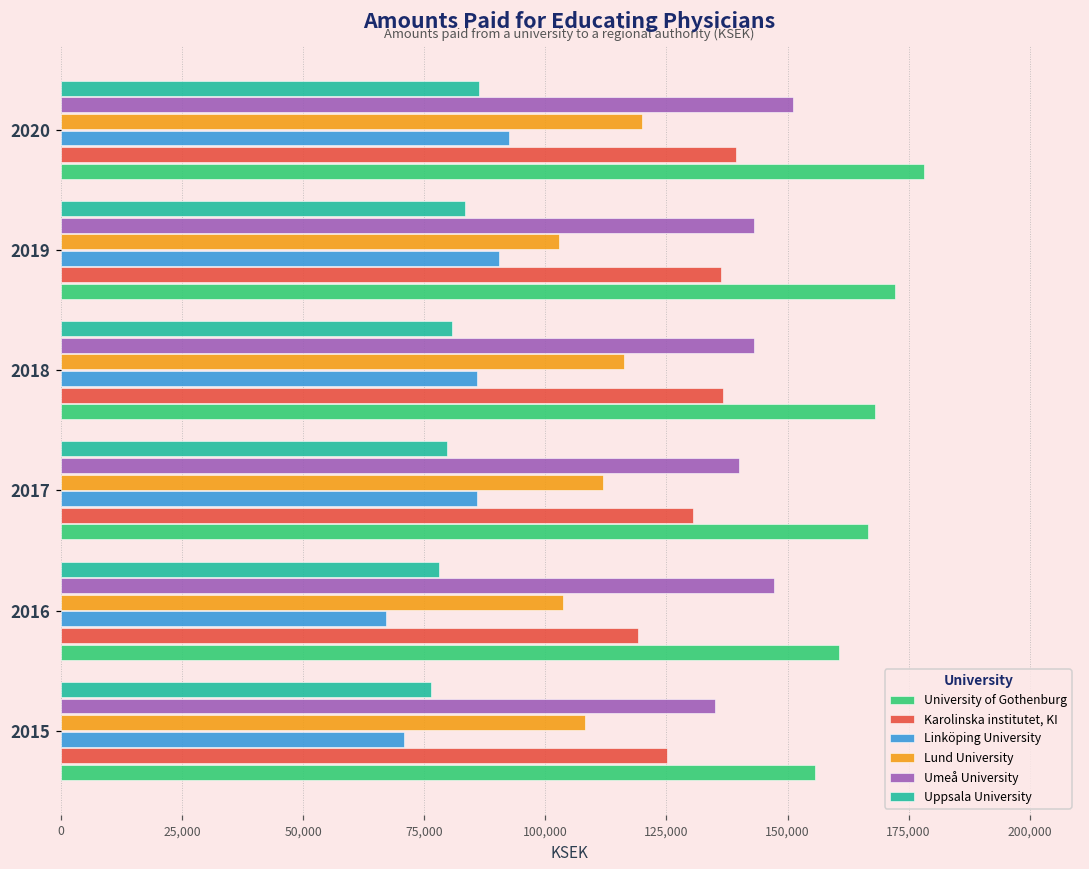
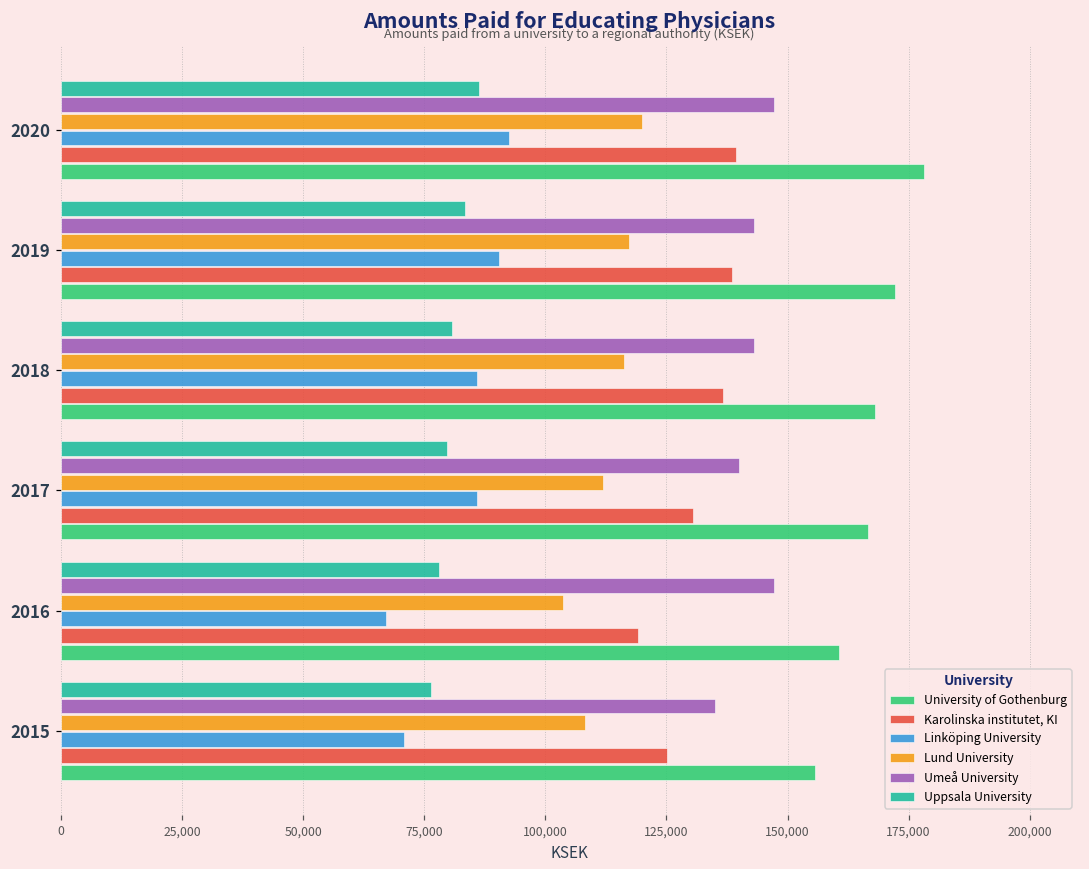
Umeå University, 2020: 151,000 -> 147,000
Lund University, 2019: 103,000 -> 117,000
Karolinska institutet, KI, 2019: 136,000 -> 139,000
